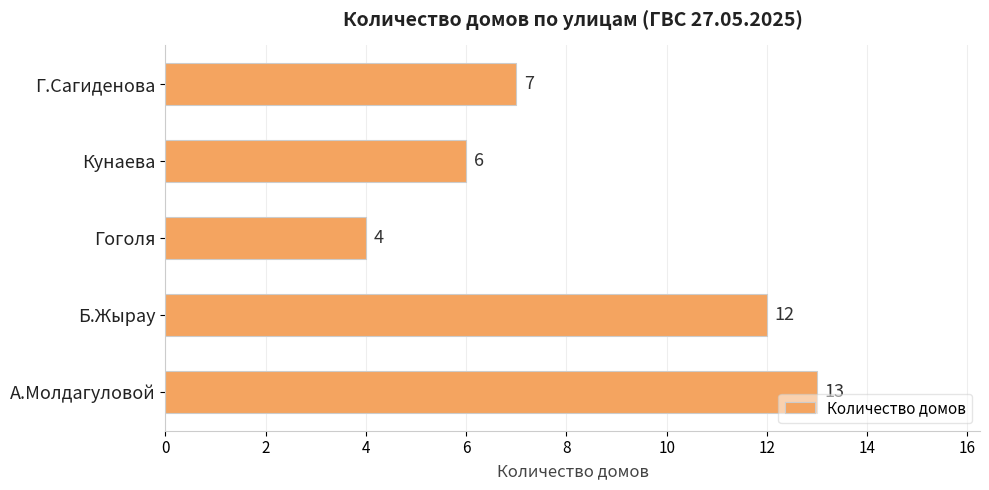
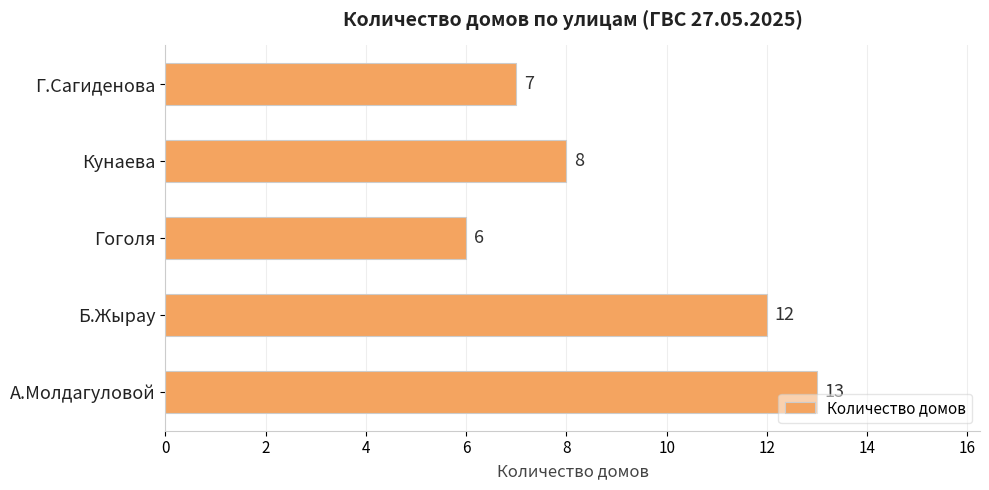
Кунаева: 6 -> 8
Гоголя: 4 -> 6
